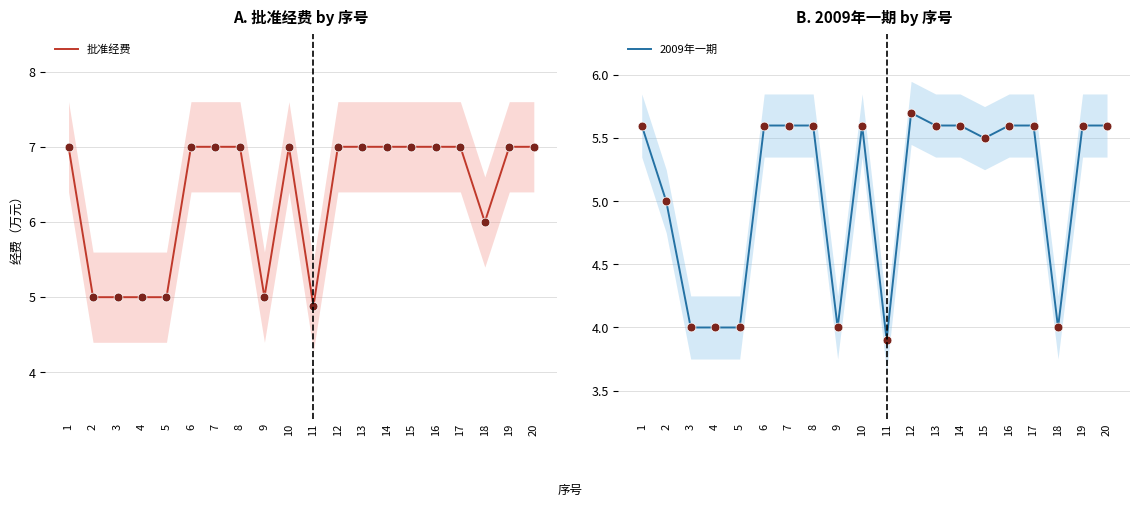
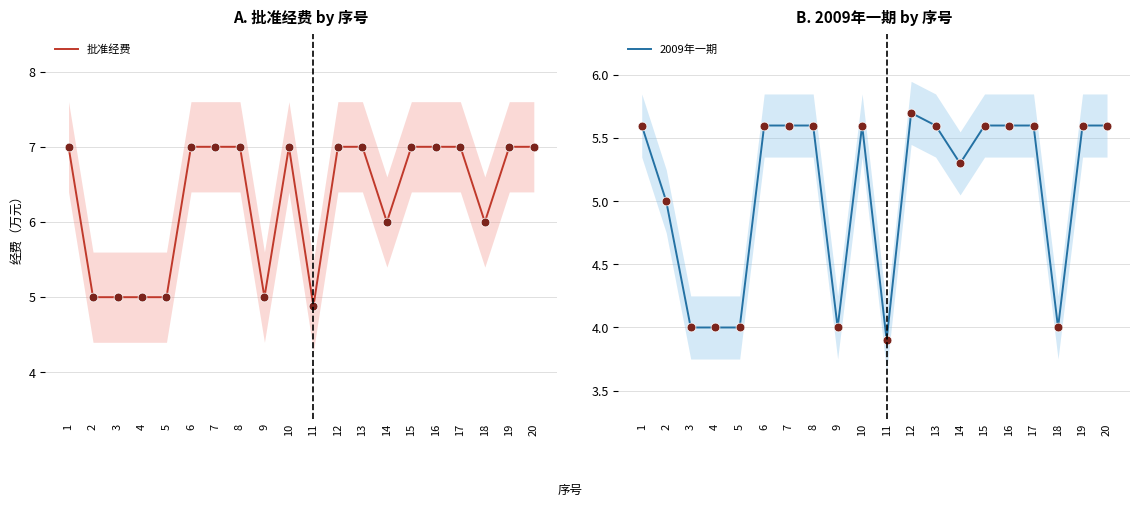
A. 批准经费 by 序号, 批准经费, 14: 7 -> 6
B. 2009年一期 by 序号, 2009年一期, 14: 5.6 -> 5.3
B. 2009年一期 by 序号, 2009年一期, 15: 5.5 -> 5.6
